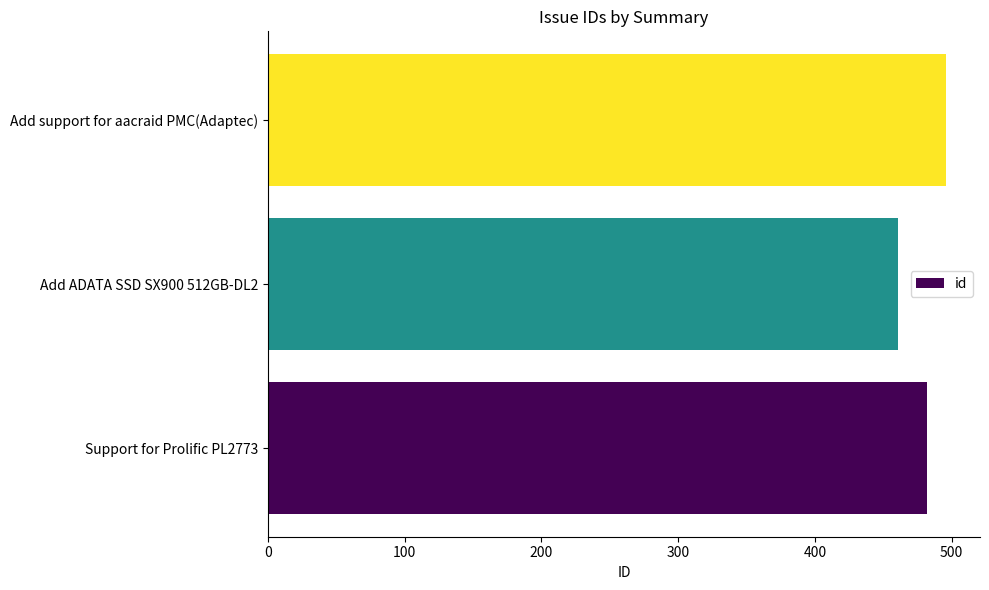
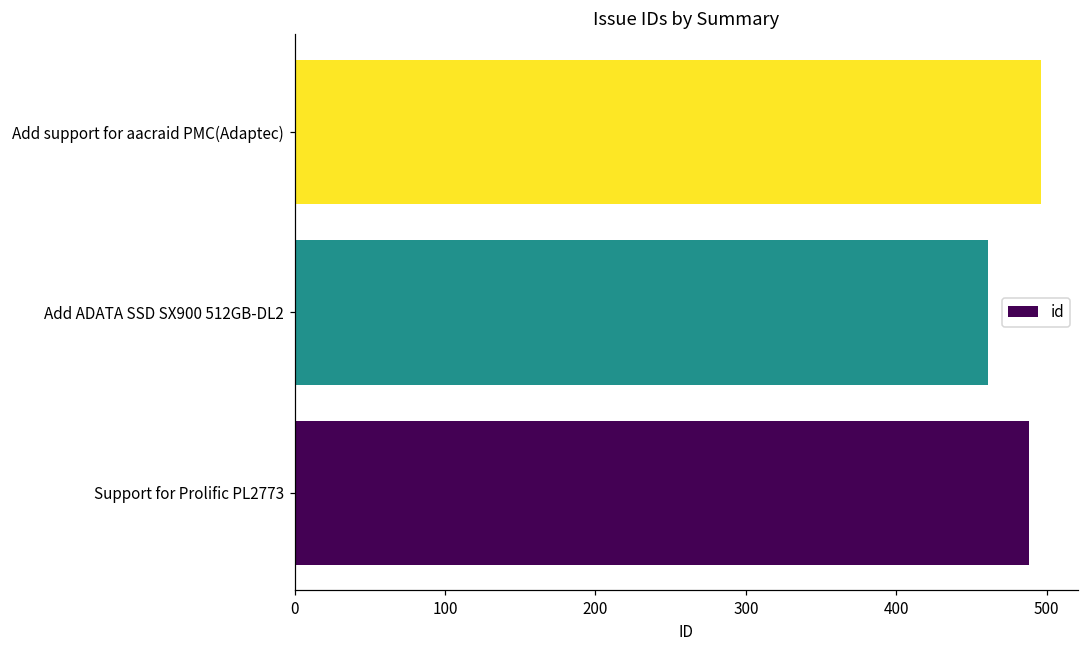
Support for Prolific PL2773: 482 -> 488
